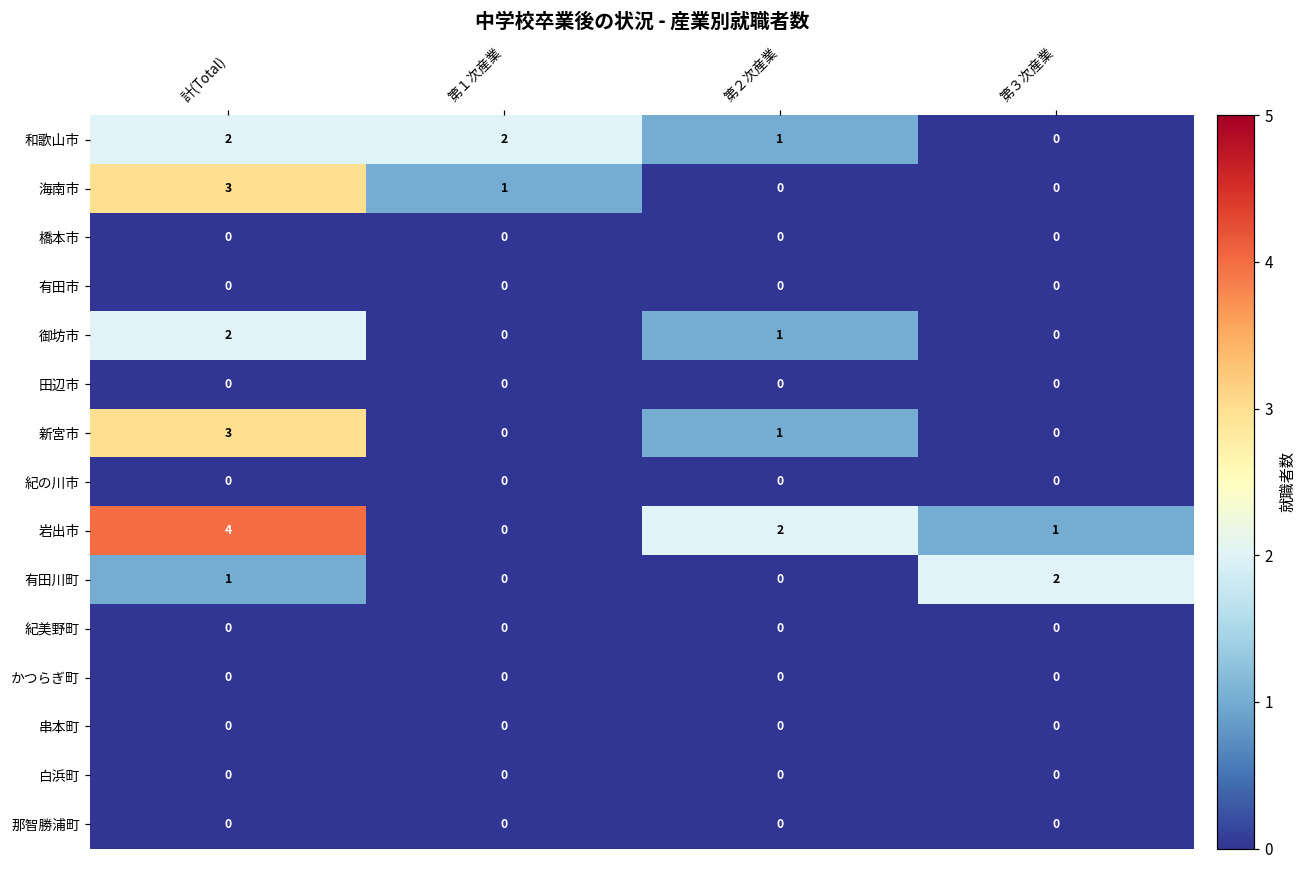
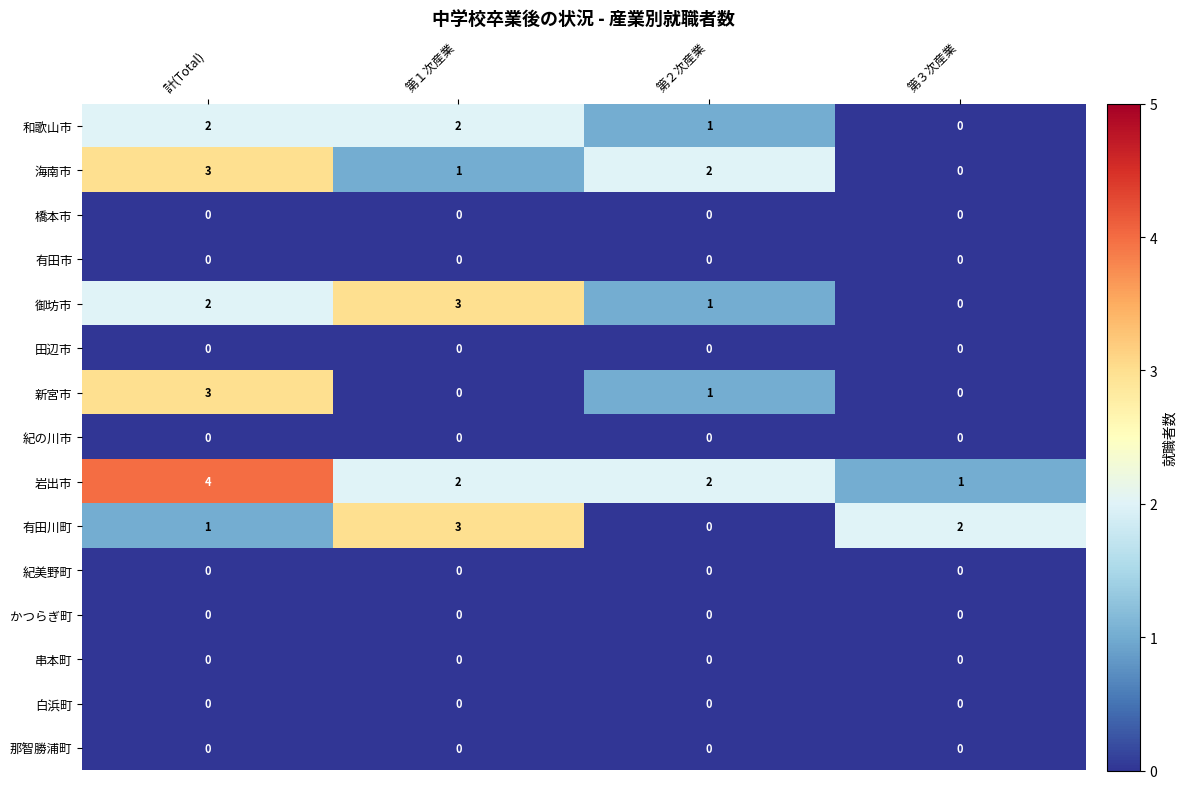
海南市, 第２次産業: 0 -> 2
御坊市, 第１次産業: 0 -> 3
岩出市, 第１次産業: 0 -> 2
有田川町, 第１次産業: 0 -> 3
